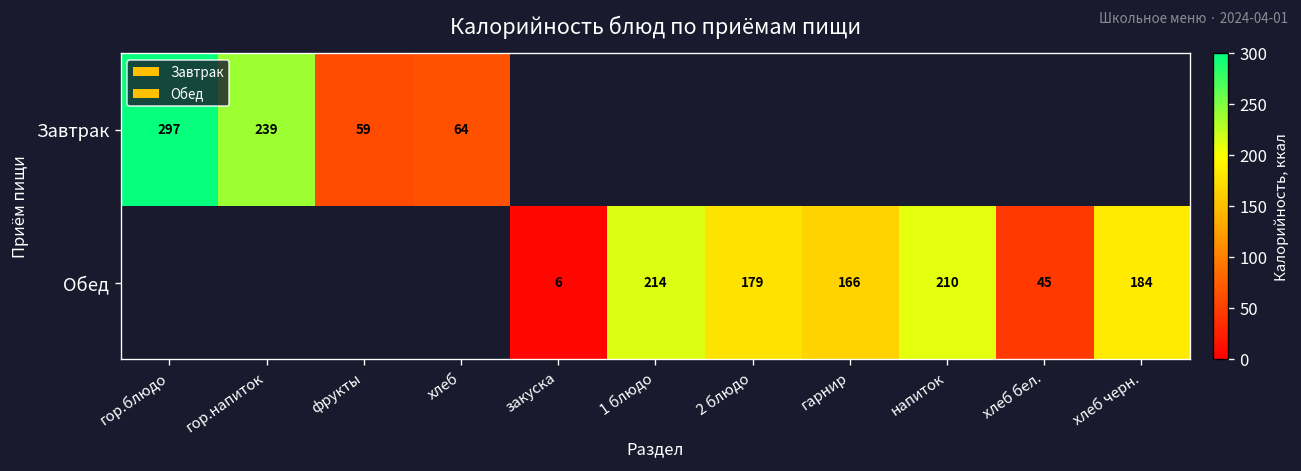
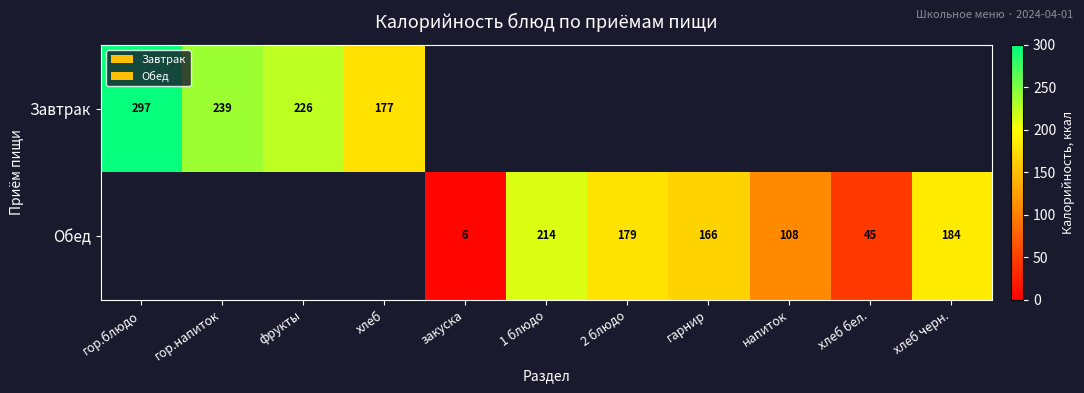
Завтрак, фрукты: 59 -> 226
Завтрак, хлеб: 64 -> 177
Обед, напиток: 210 -> 108
